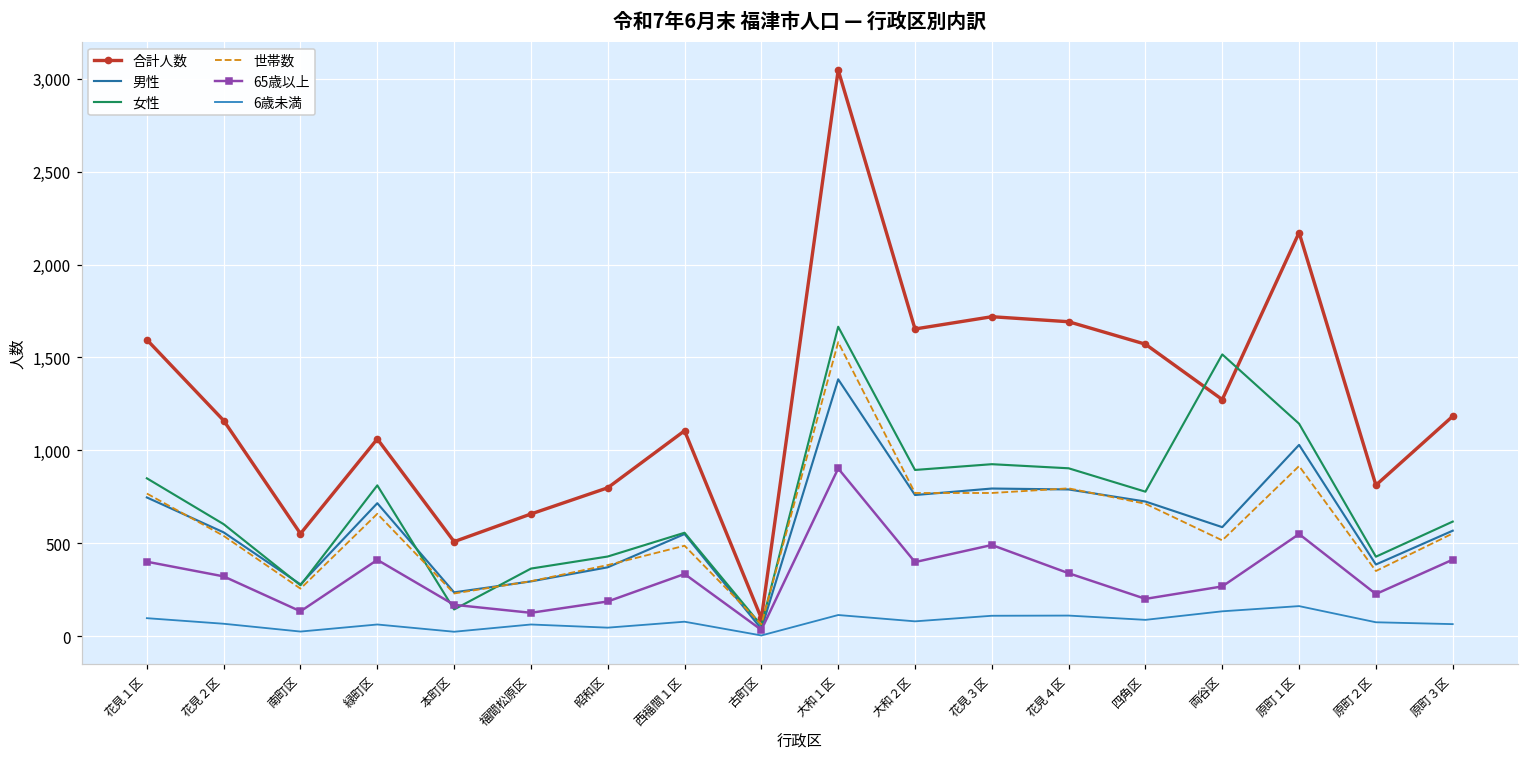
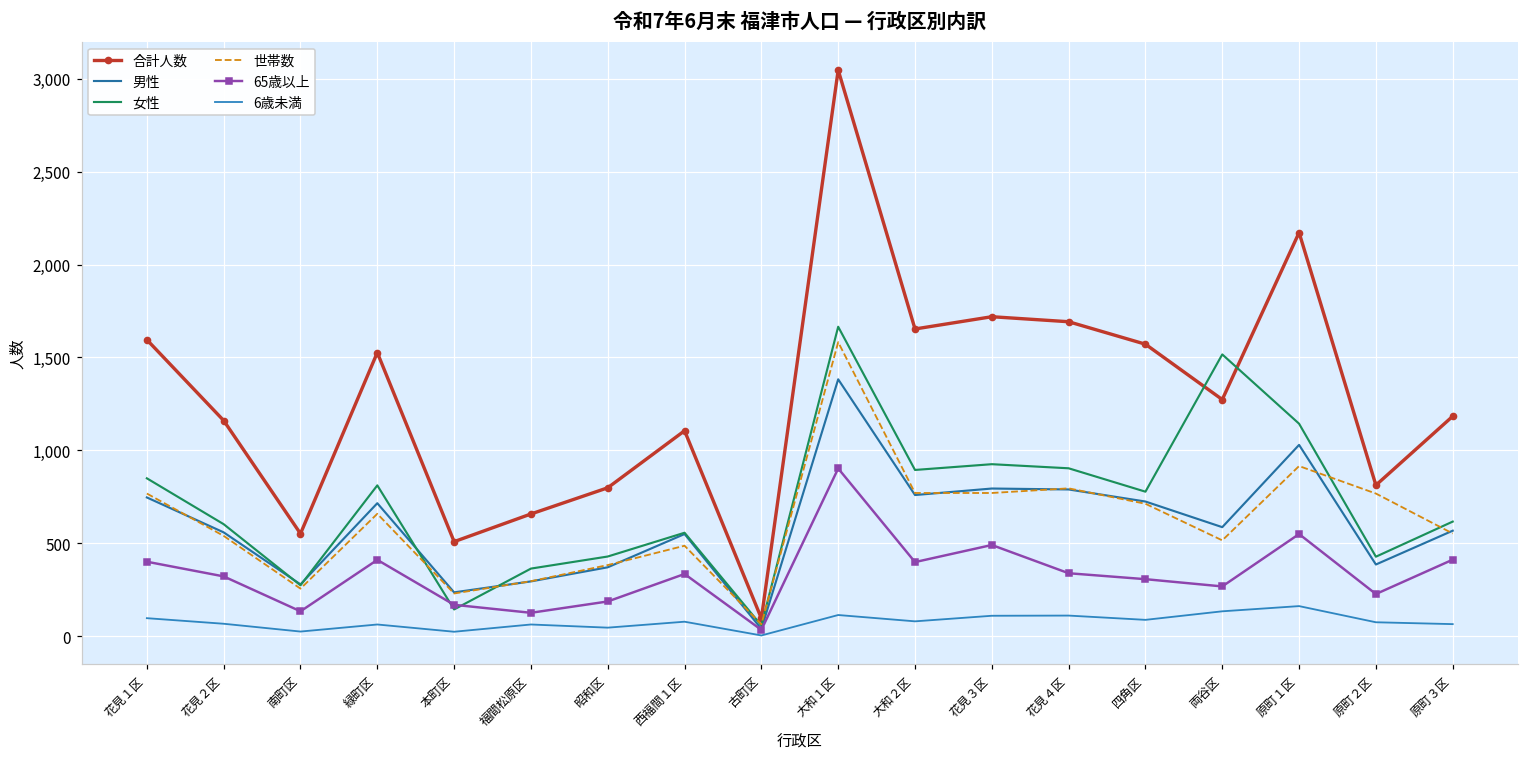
合計人数, 緑町区: 1,060 -> 1,530
65歳以上, 四角区: 200 -> 310
世帯数, 原町２区: 350 -> 770
